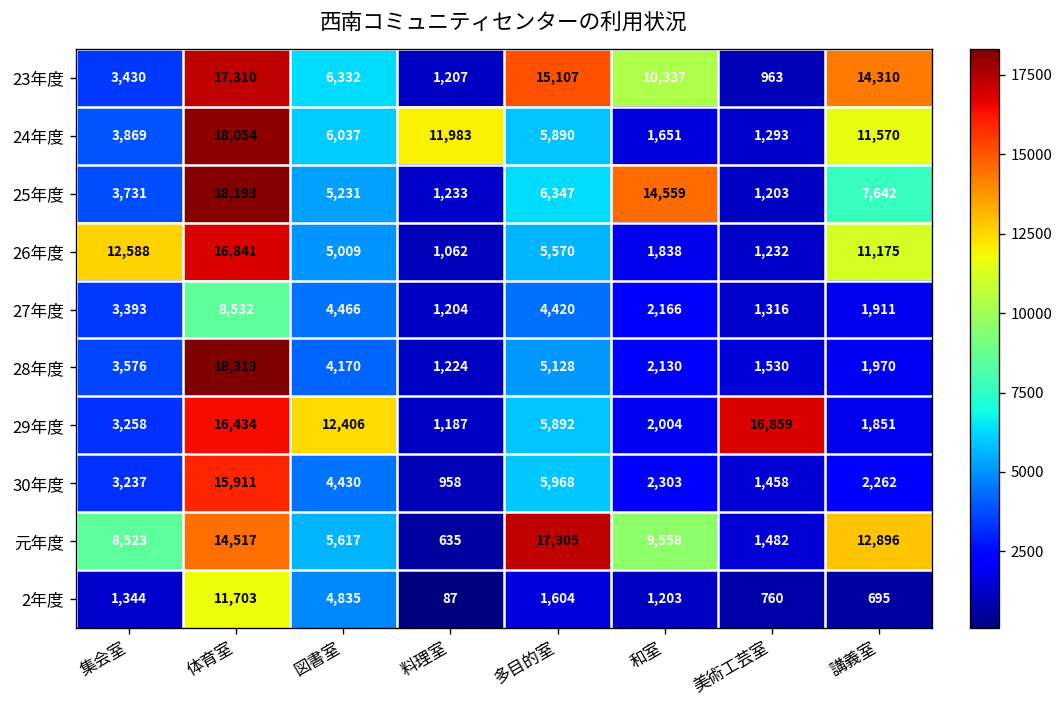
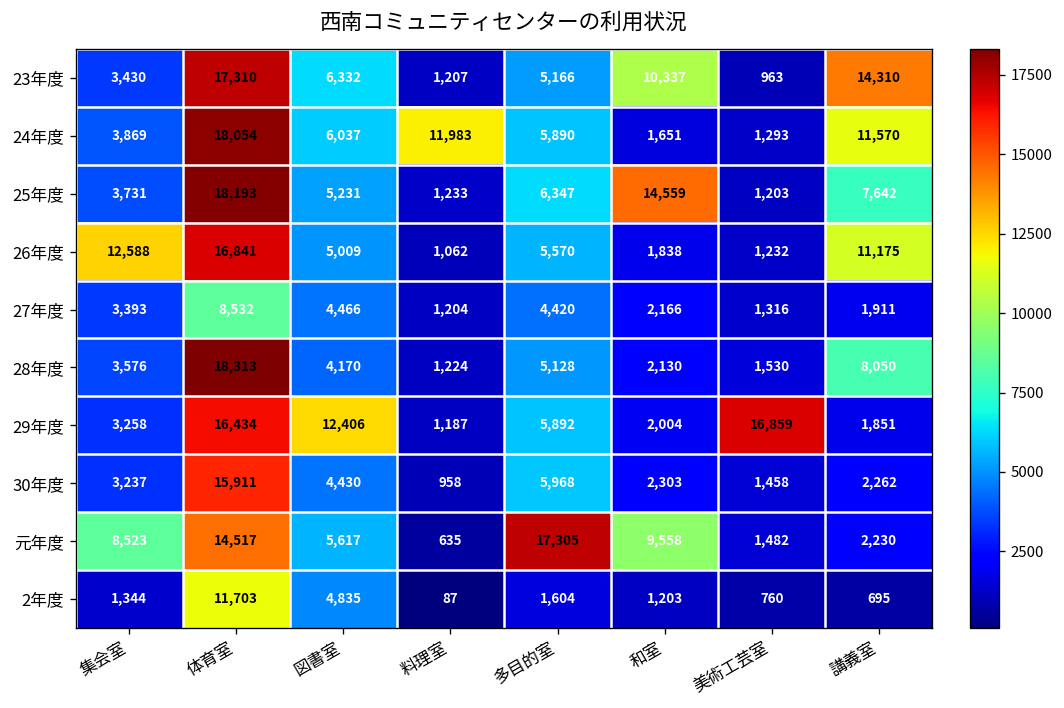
23年度, 多目的室: 15,107 -> 5,166
28年度, 講義室: 1,970 -> 8,050
元年度, 講義室: 12,896 -> 2,230
